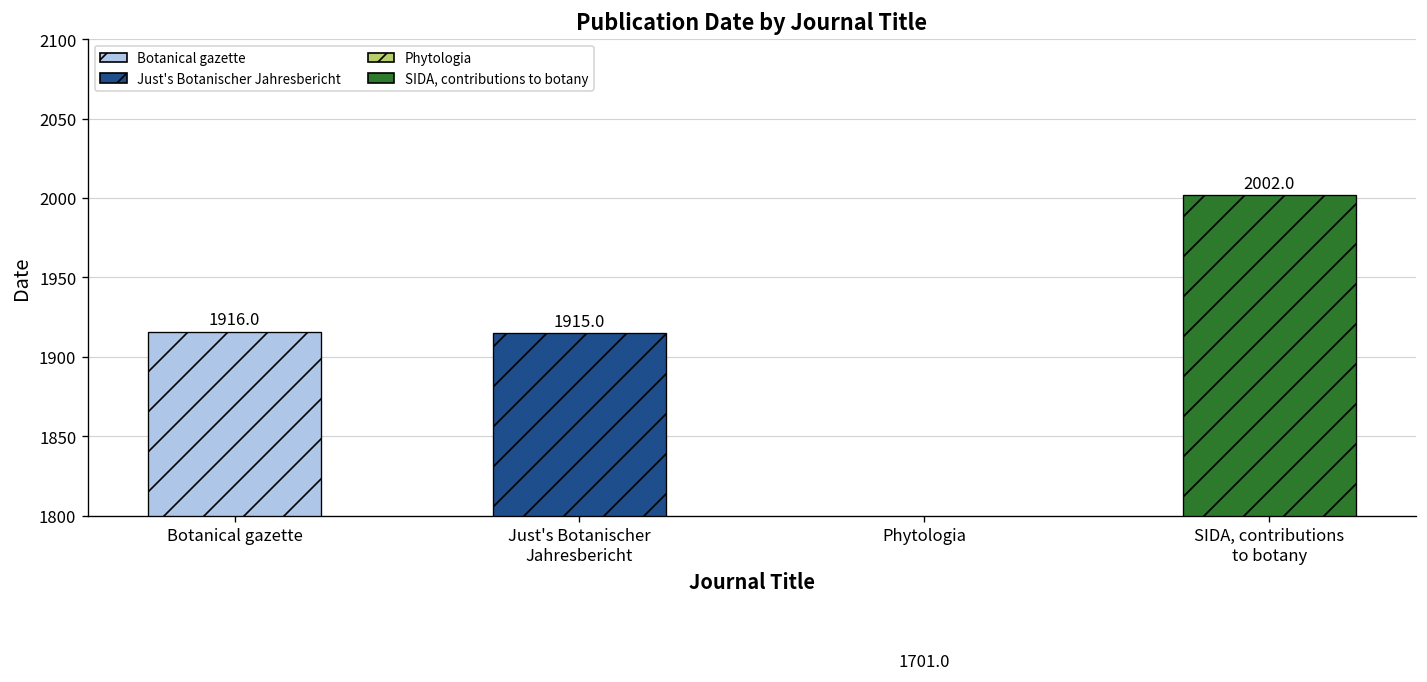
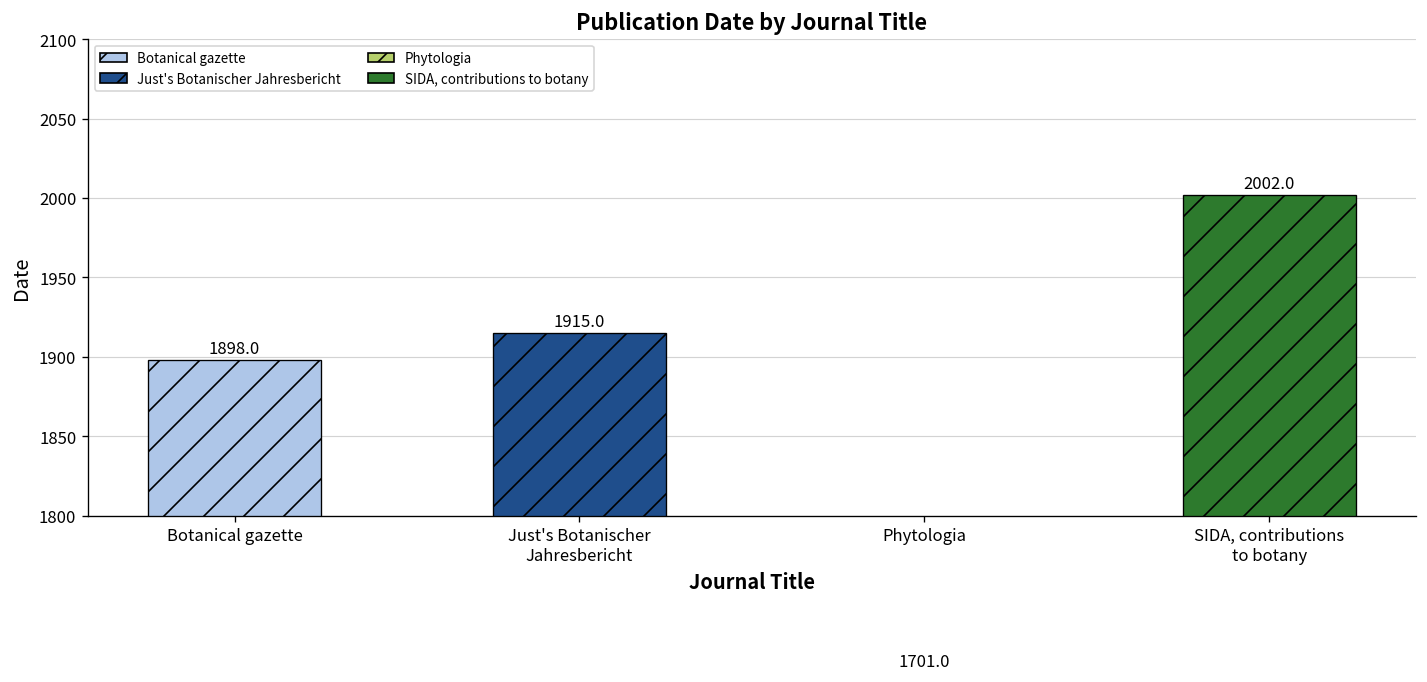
Botanical gazette: 1916.0 -> 1898.0
